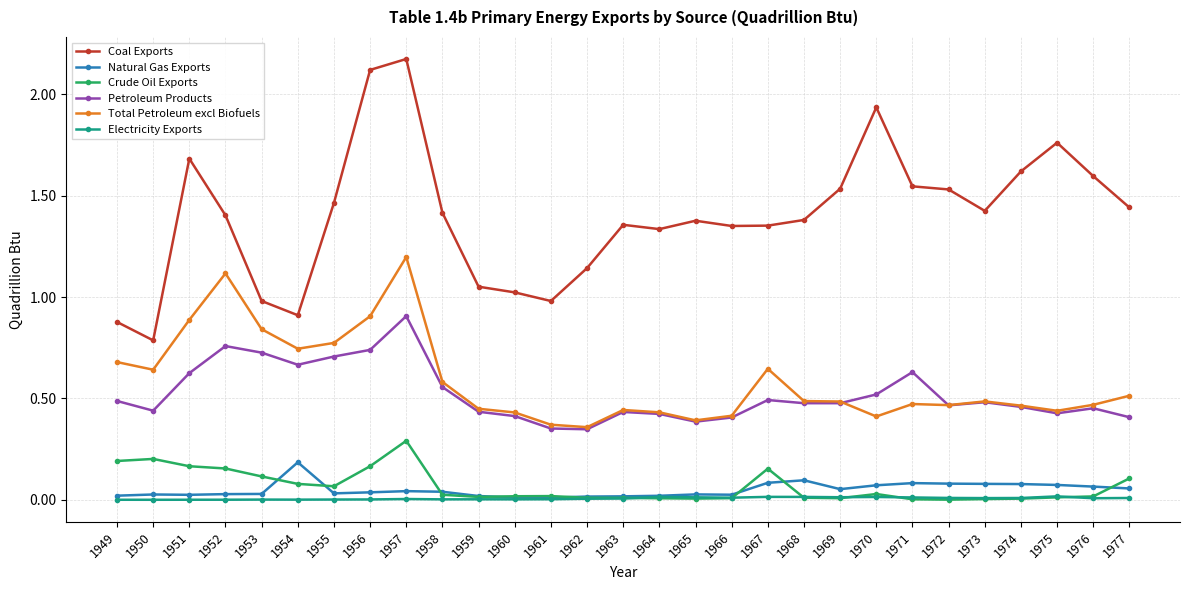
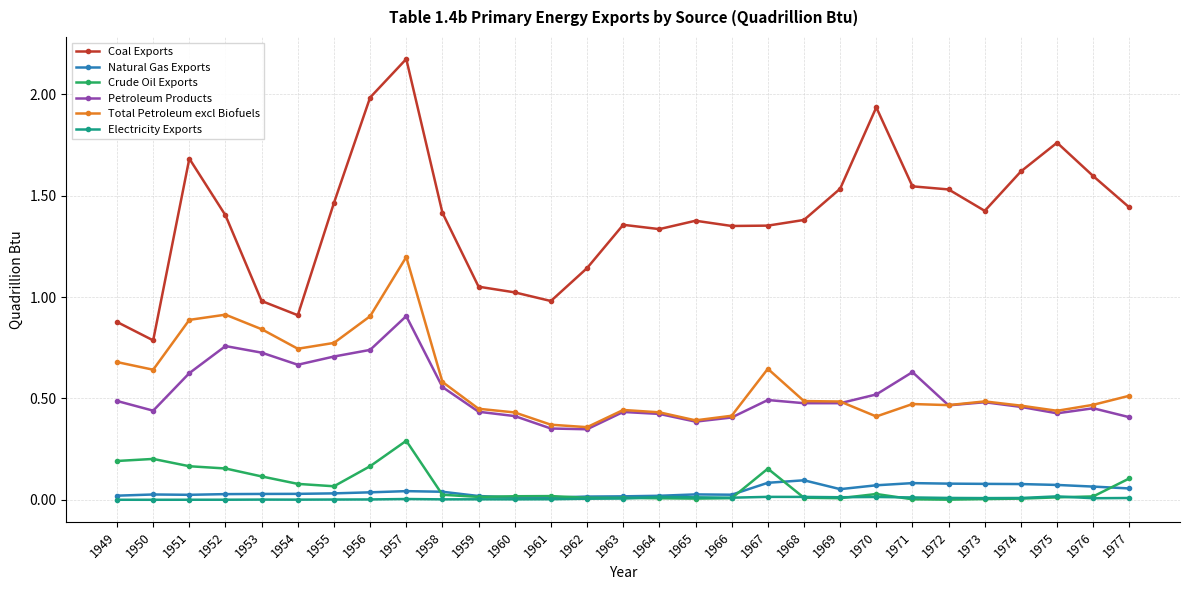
Total Petroleum excl Biofuels, 1952: 1.12 -> 0.91
Natural Gas Exports, 1954: 0.19 -> 0.03
Coal Exports, 1956: 2.12 -> 1.98
